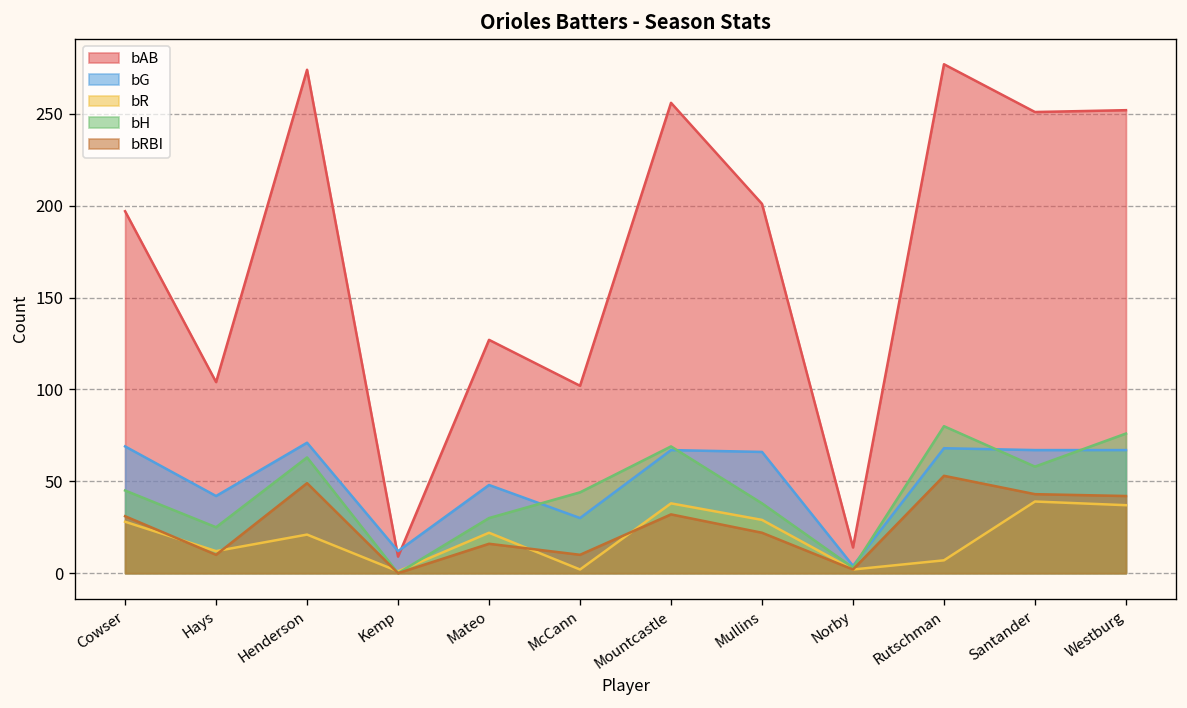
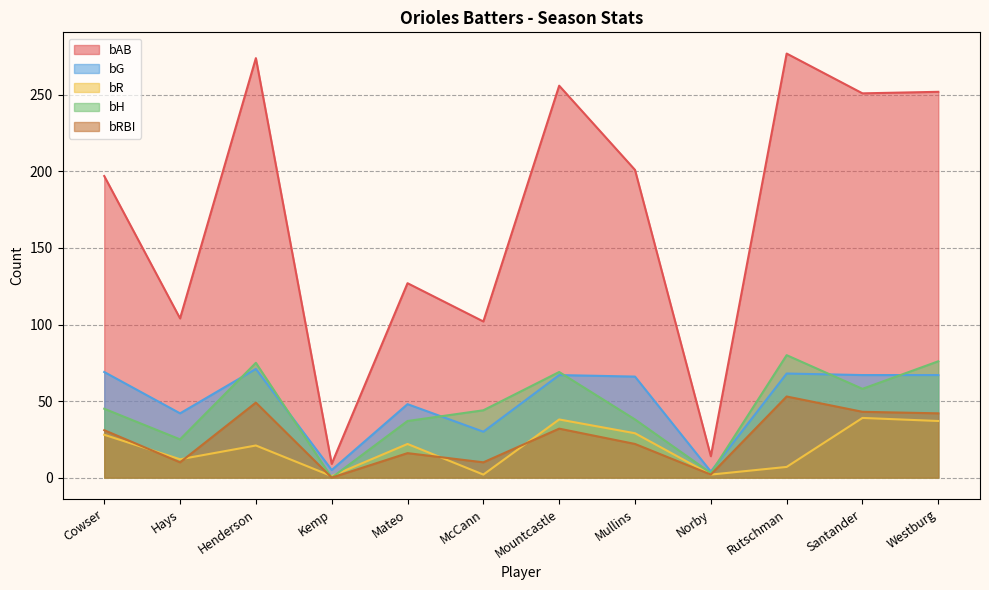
bH, Henderson: 63 -> 75
bG, Kemp: 12 -> 5
bH, Mateo: 30 -> 37
